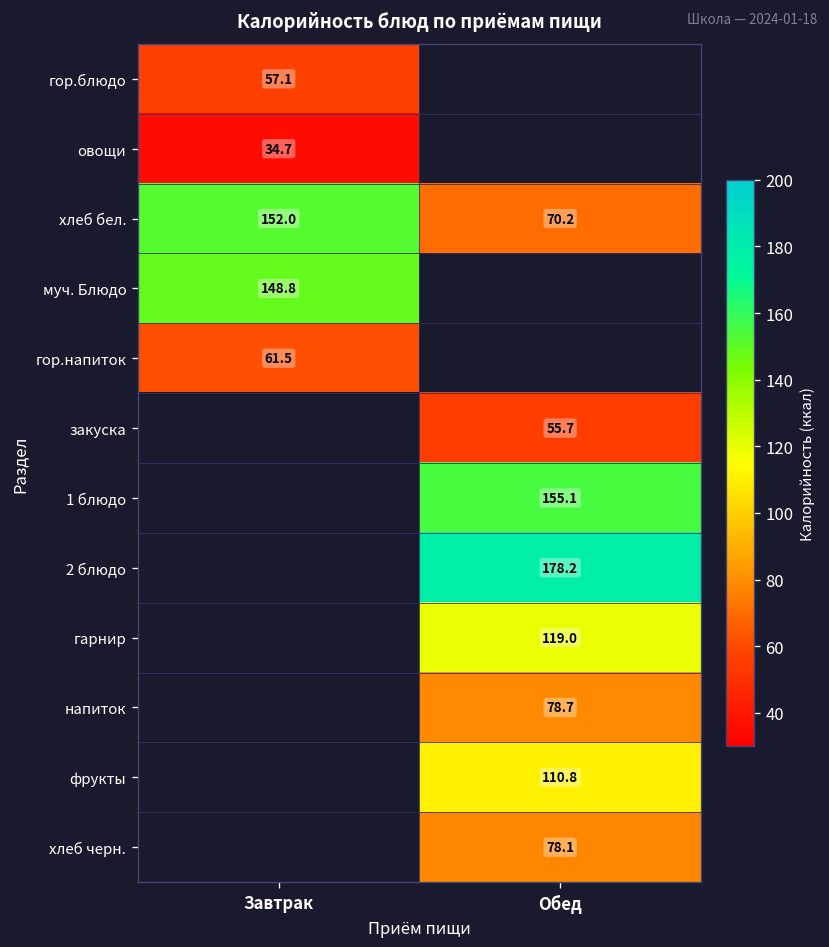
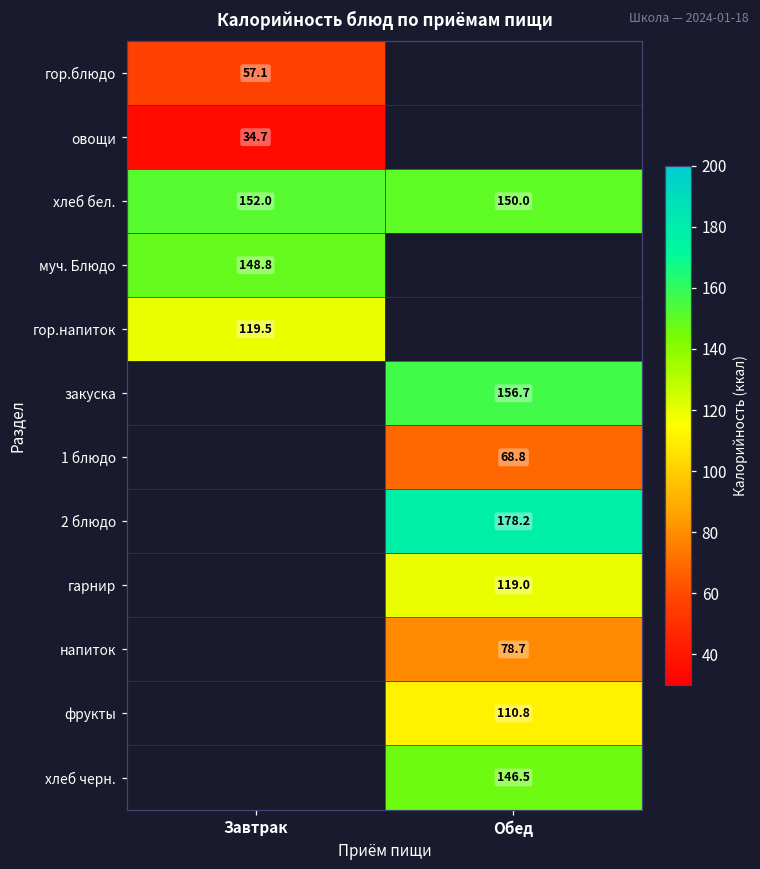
хлеб бел., Обед: 70.2 -> 150.0
гор.напиток, Завтрак: 61.5 -> 119.5
закуска, Обед: 55.7 -> 156.7
1 блюдо, Обед: 155.1 -> 68.8
хлеб черн., Обед: 78.1 -> 146.5
